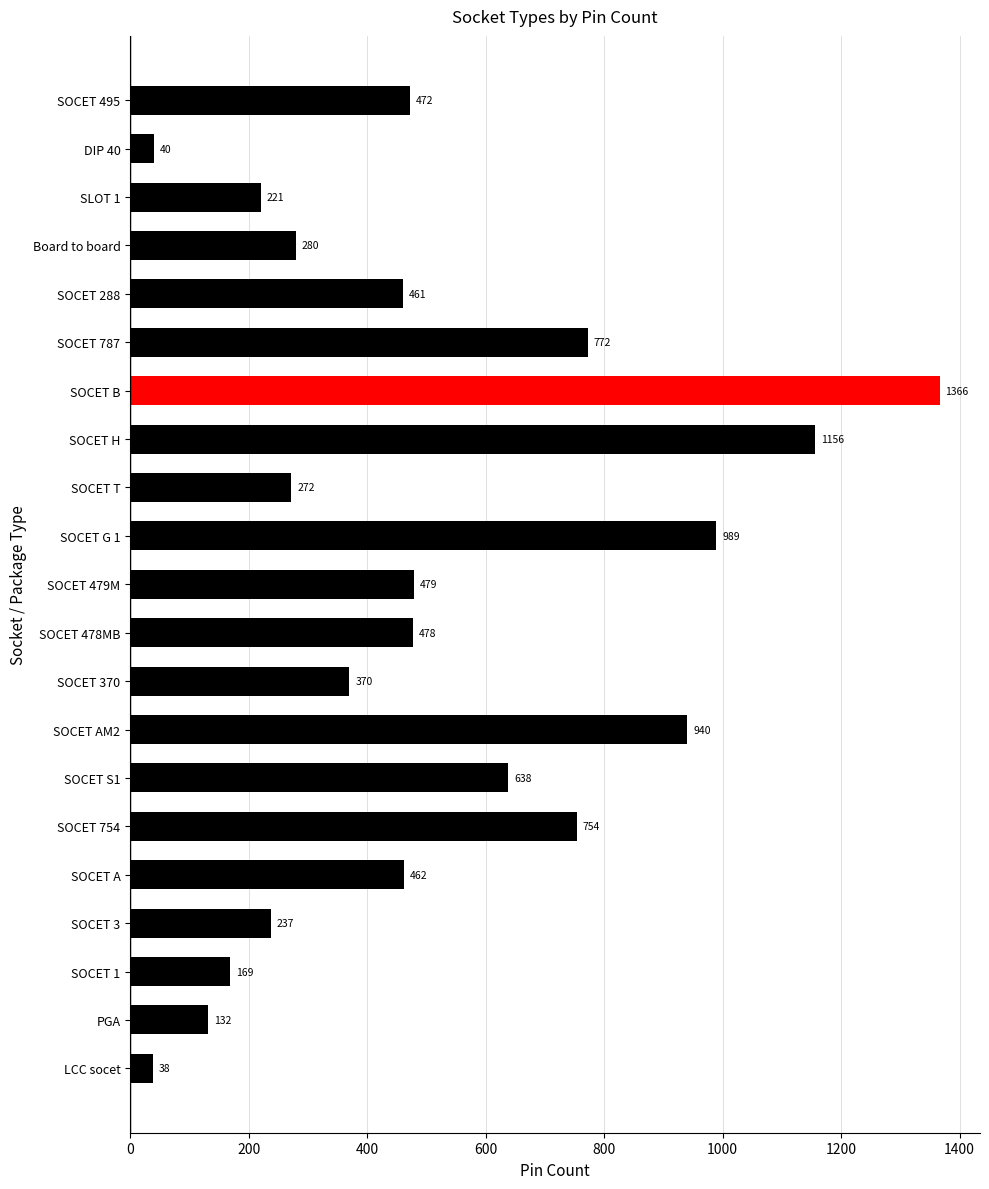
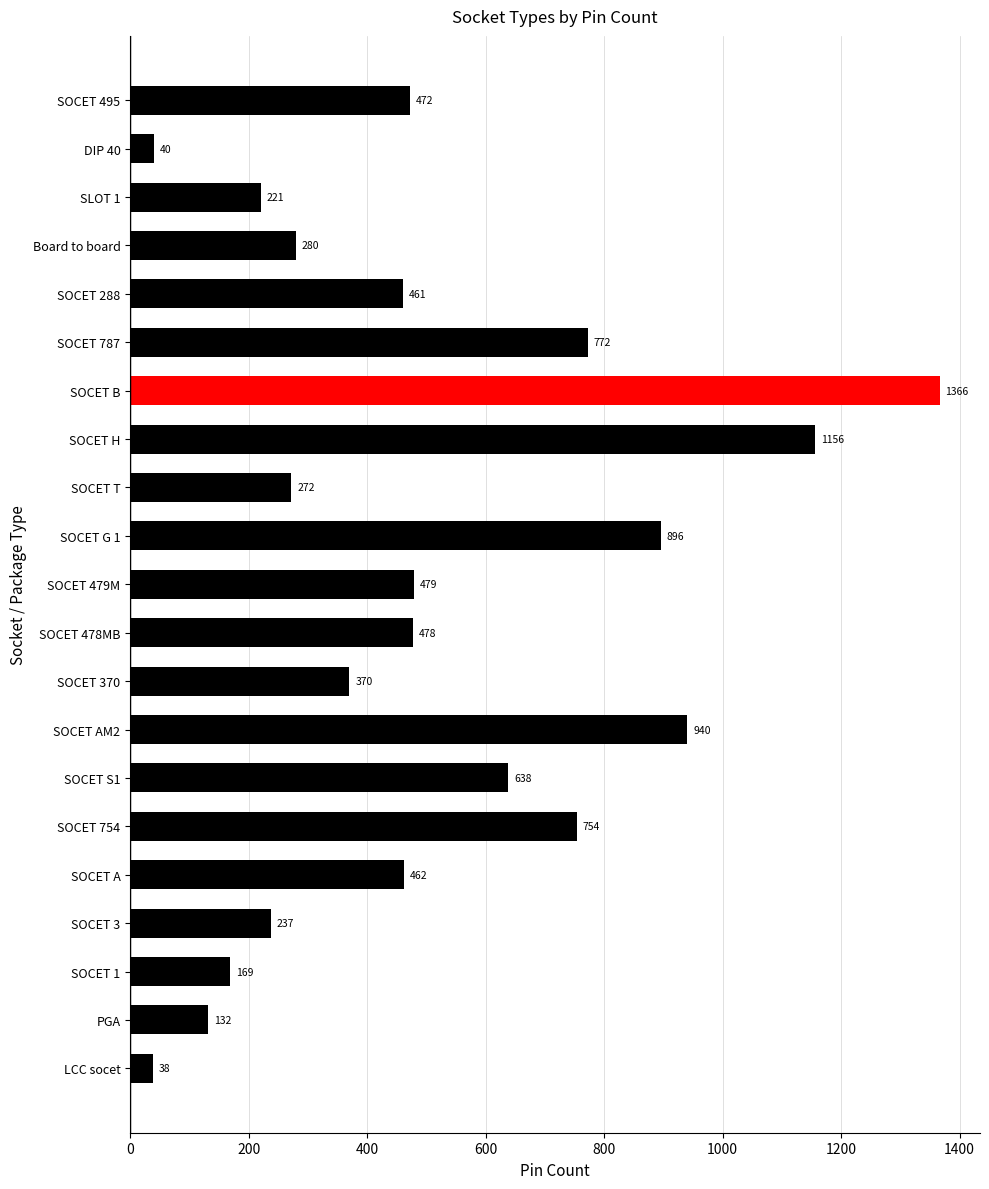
SOCET G 1: 989 -> 896
